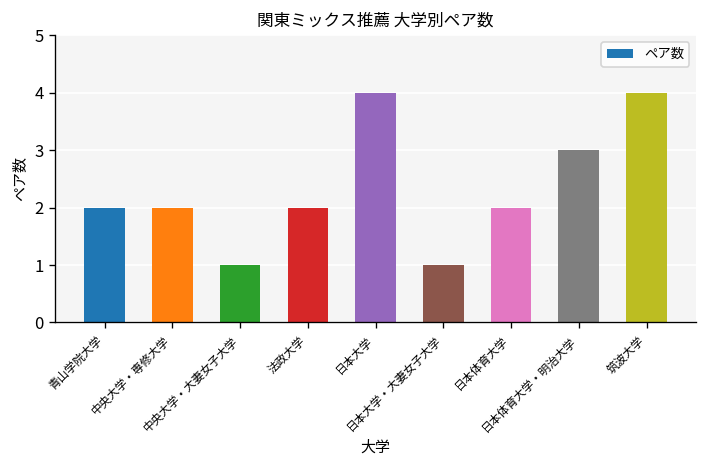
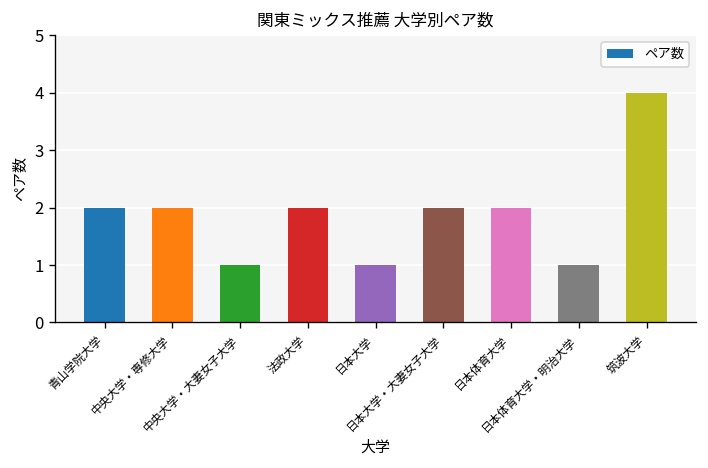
日本大学: 4 -> 1
日本大学・大妻女子大学: 1 -> 2
日本体育大学・明治大学: 3 -> 1
